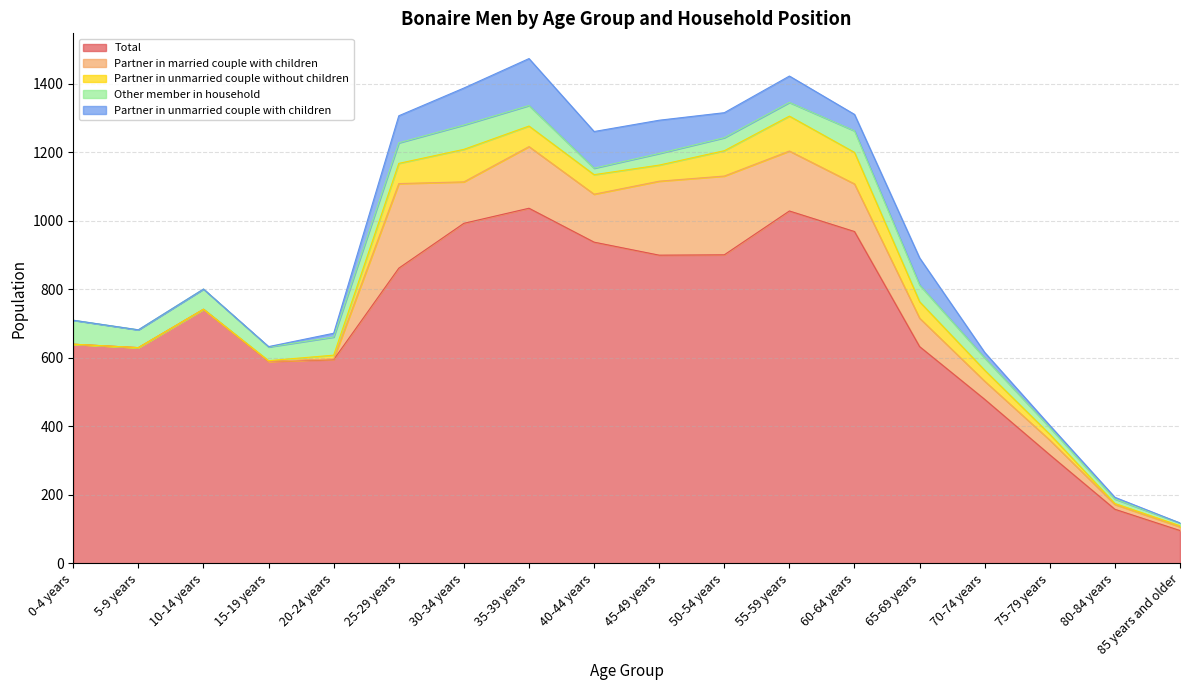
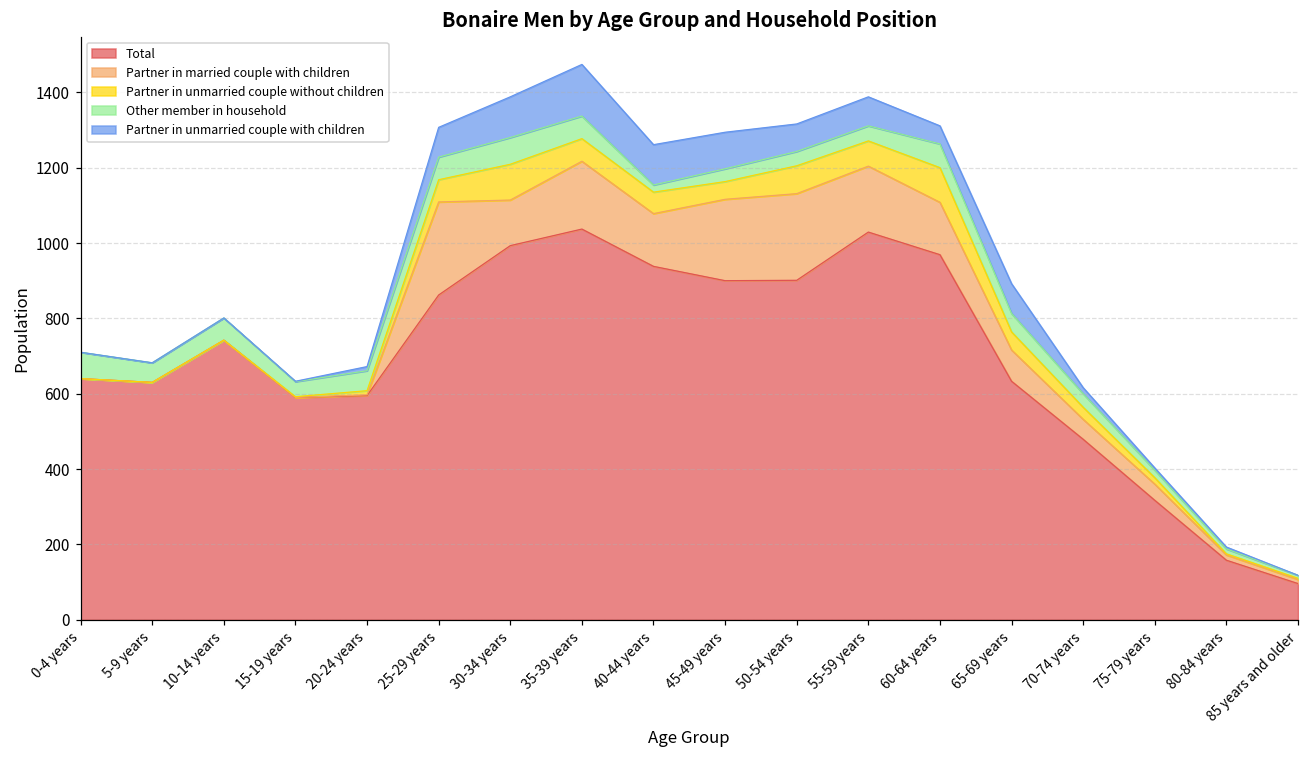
Partner in unmarried couple without children, 55-59 years: 100 -> 70
